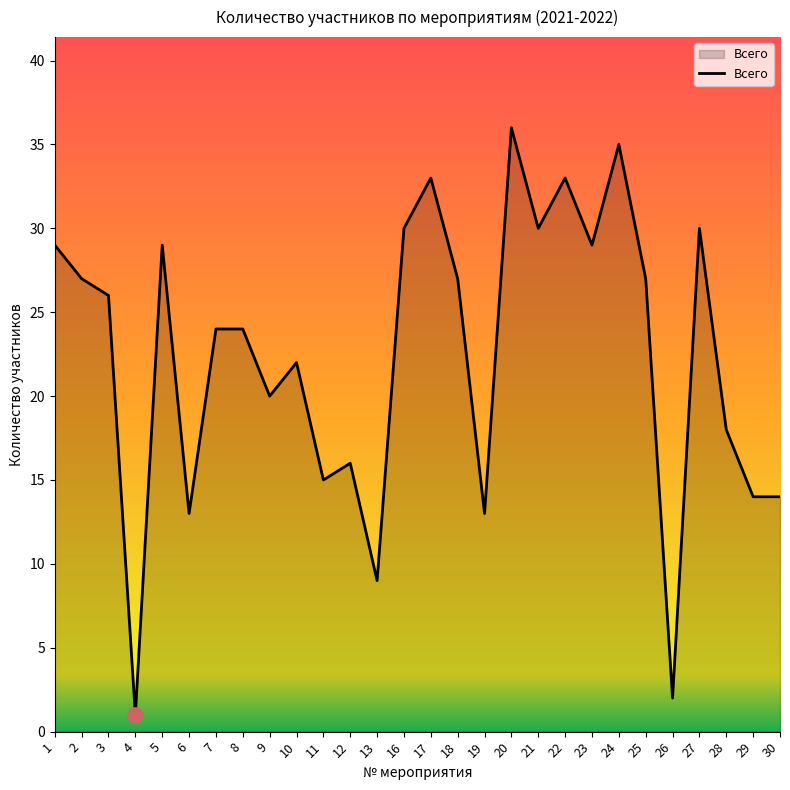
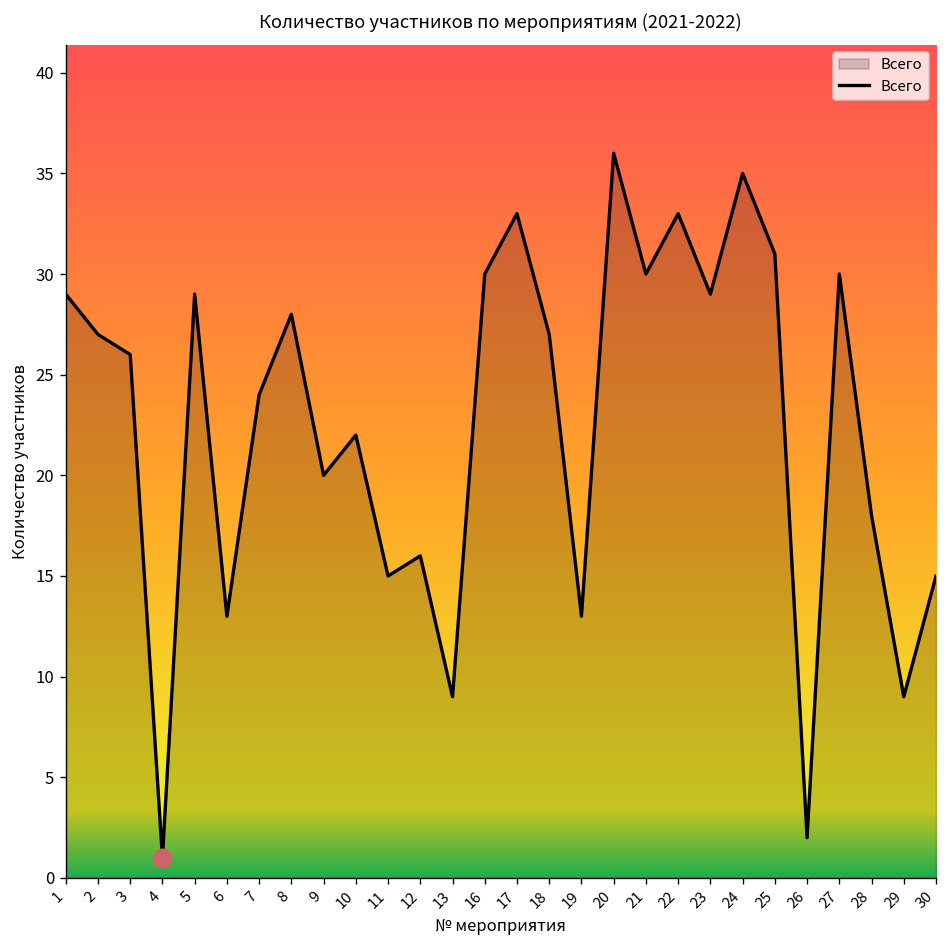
Всего, 8: 24 -> 28
Всего, 25: 27 -> 31
Всего, 29: 14 -> 9
Всего, 30: 14 -> 15
